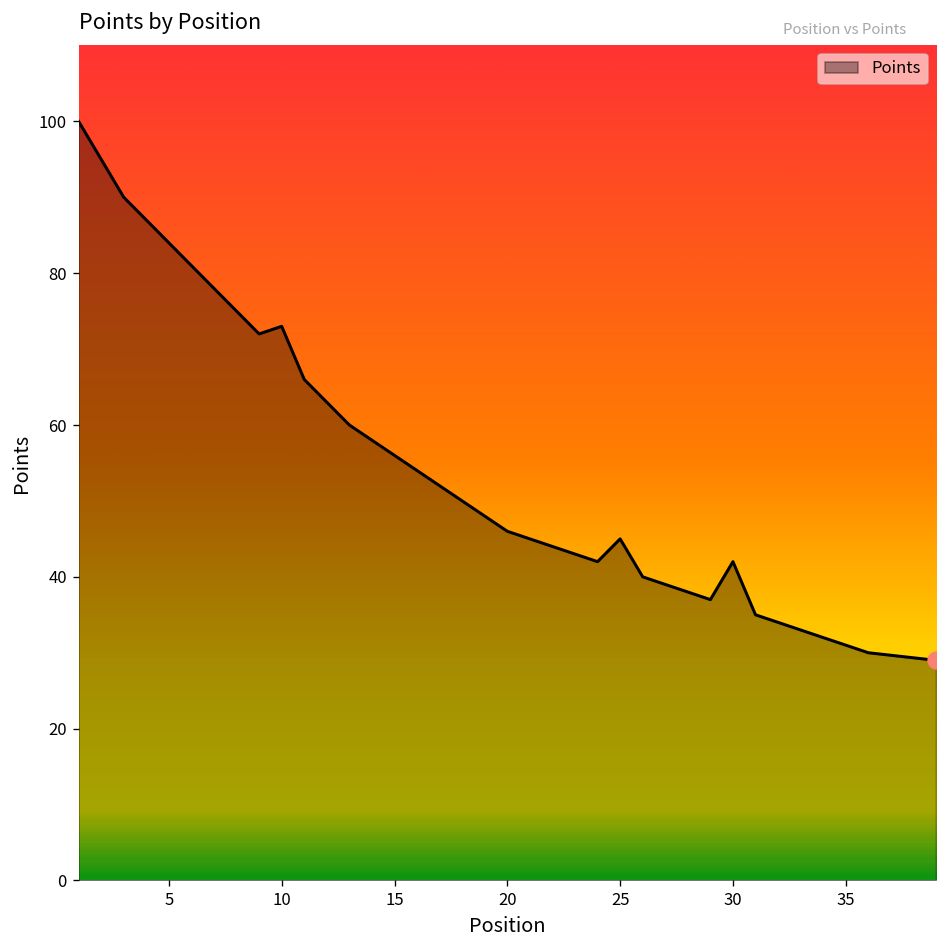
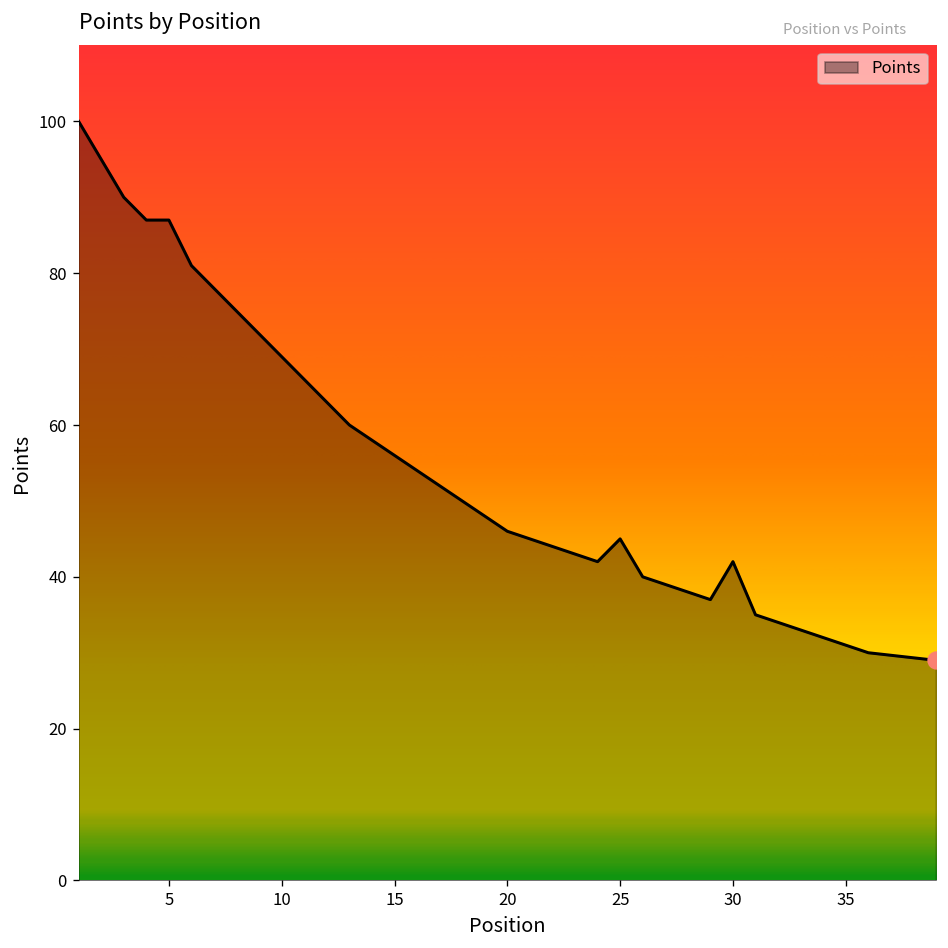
Points, 5: 84 -> 87
Points, 10: 73 -> 69
